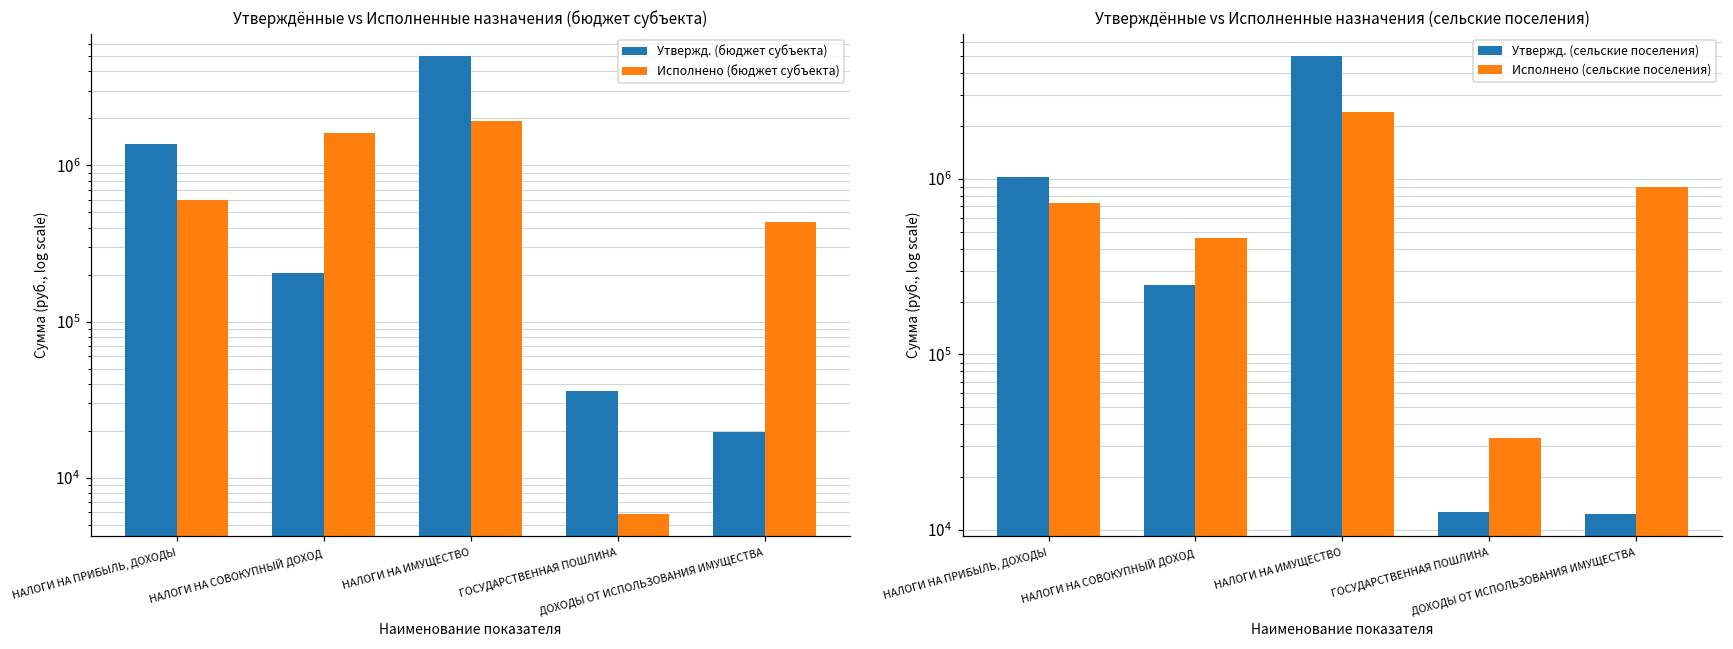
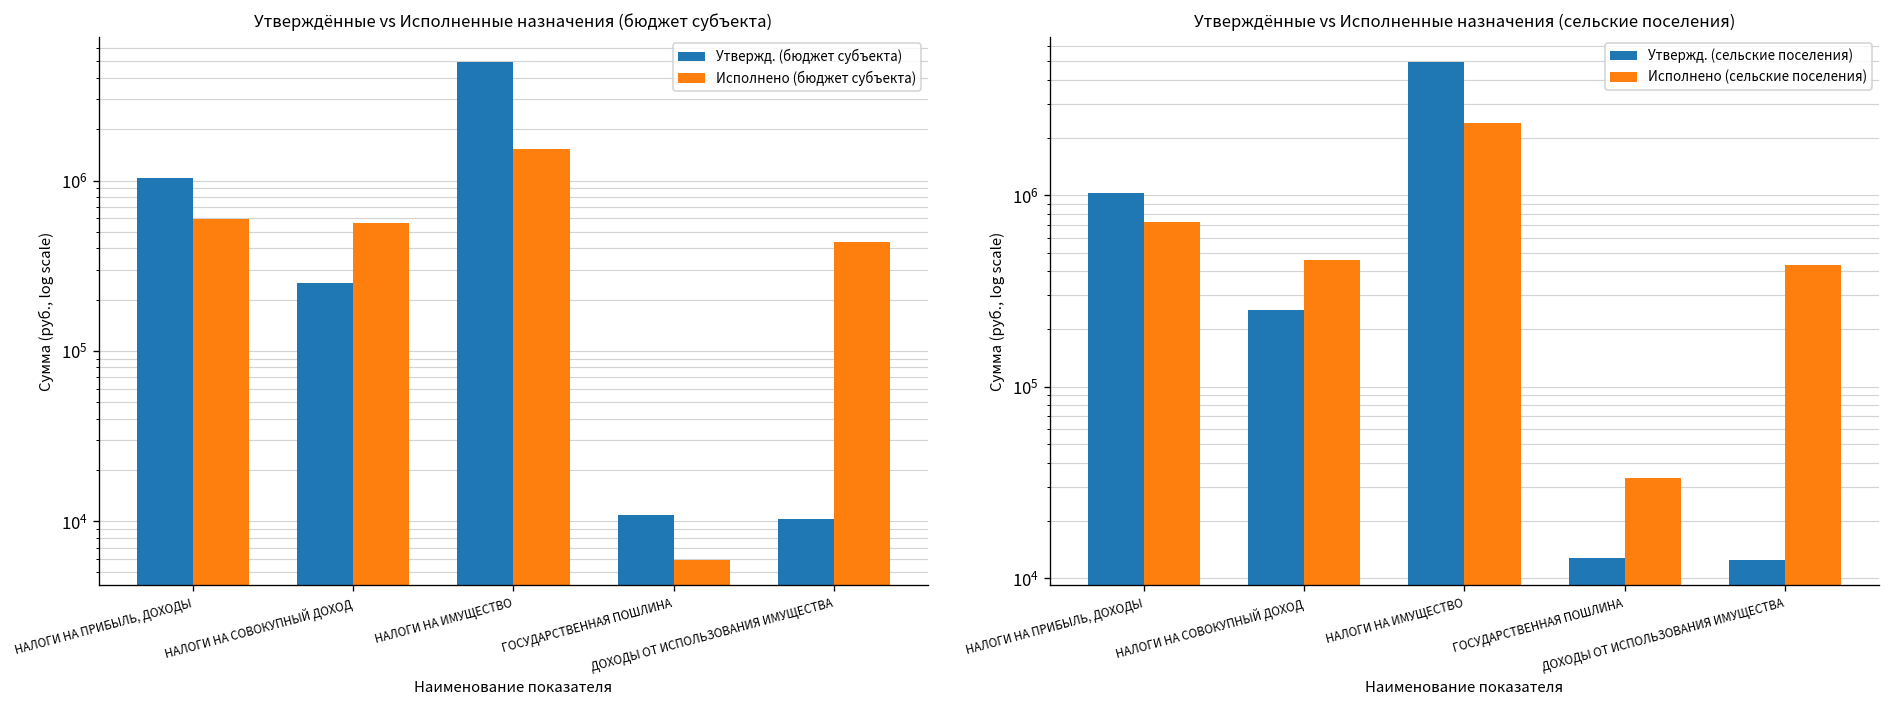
Утверждённые vs Исполненные назначения (бюджет субъекта), Утвержд. (бюджет субъекта), НАЛОГИ НА ПРИБЫЛЬ, ДОХОДЫ: 1400000 -> 1000000
Утверждённые vs Исполненные назначения (бюджет субъекта), Утвержд. (бюджет субъекта), НАЛОГИ НА СОВОКУПНЫЙ ДОХОД: 200000 -> 250000
Утверждённые vs Исполненные назначения (бюджет субъекта), Исполнено (бюджет субъекта), НАЛОГИ НА СОВОКУПНЫЙ ДОХОД: 1600000 -> 560000
Утверждённые vs Исполненные назначения (бюджет субъекта), Исполнено (бюджет субъекта), НАЛОГИ НА ИМУЩЕСТВО: 1900000 -> 1500000
Утверждённые vs Исполненные назначения (бюджет субъекта), Утвержд. (бюджет субъекта), ГОСУДАРСТВЕННАЯ ПОШЛИНА: 36000 -> 11000
Утверждённые vs Исполненные назначения (бюджет субъекта), Утвержд. (бюджет субъекта), ДОХОДЫ ОТ ИСПОЛЬЗОВАНИЯ ИМУЩЕСТВА: 20000 -> 10000
Утверждённые vs Исполненные назначения (сельские поселения), Исполнено (сельские поселения), ДОХОДЫ ОТ ИСПОЛЬЗОВАНИЯ ИМУЩЕСТВА: 900000 -> 430000
